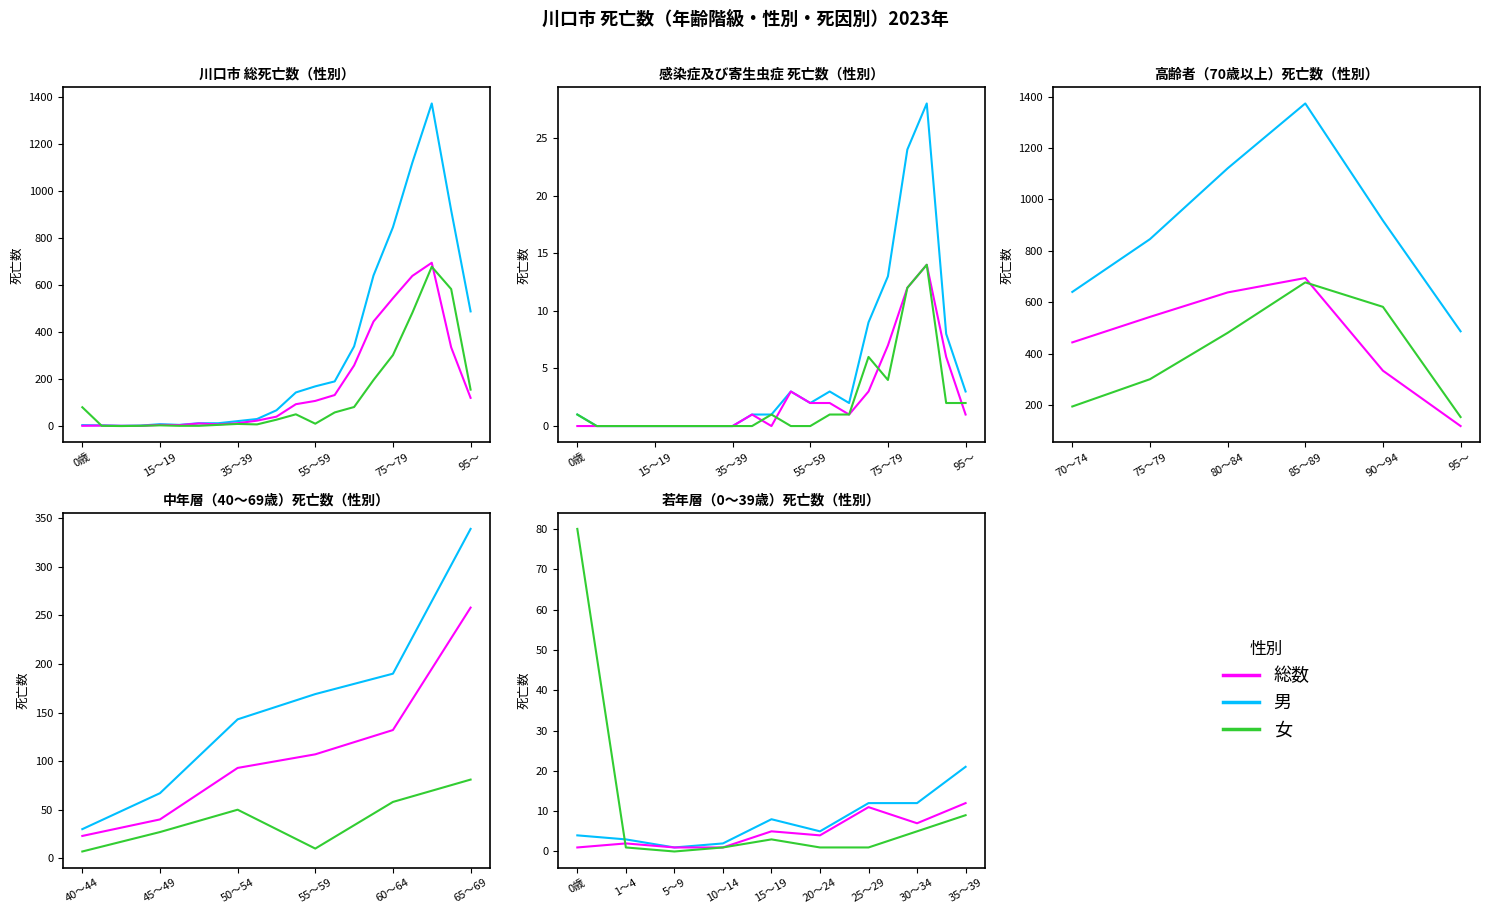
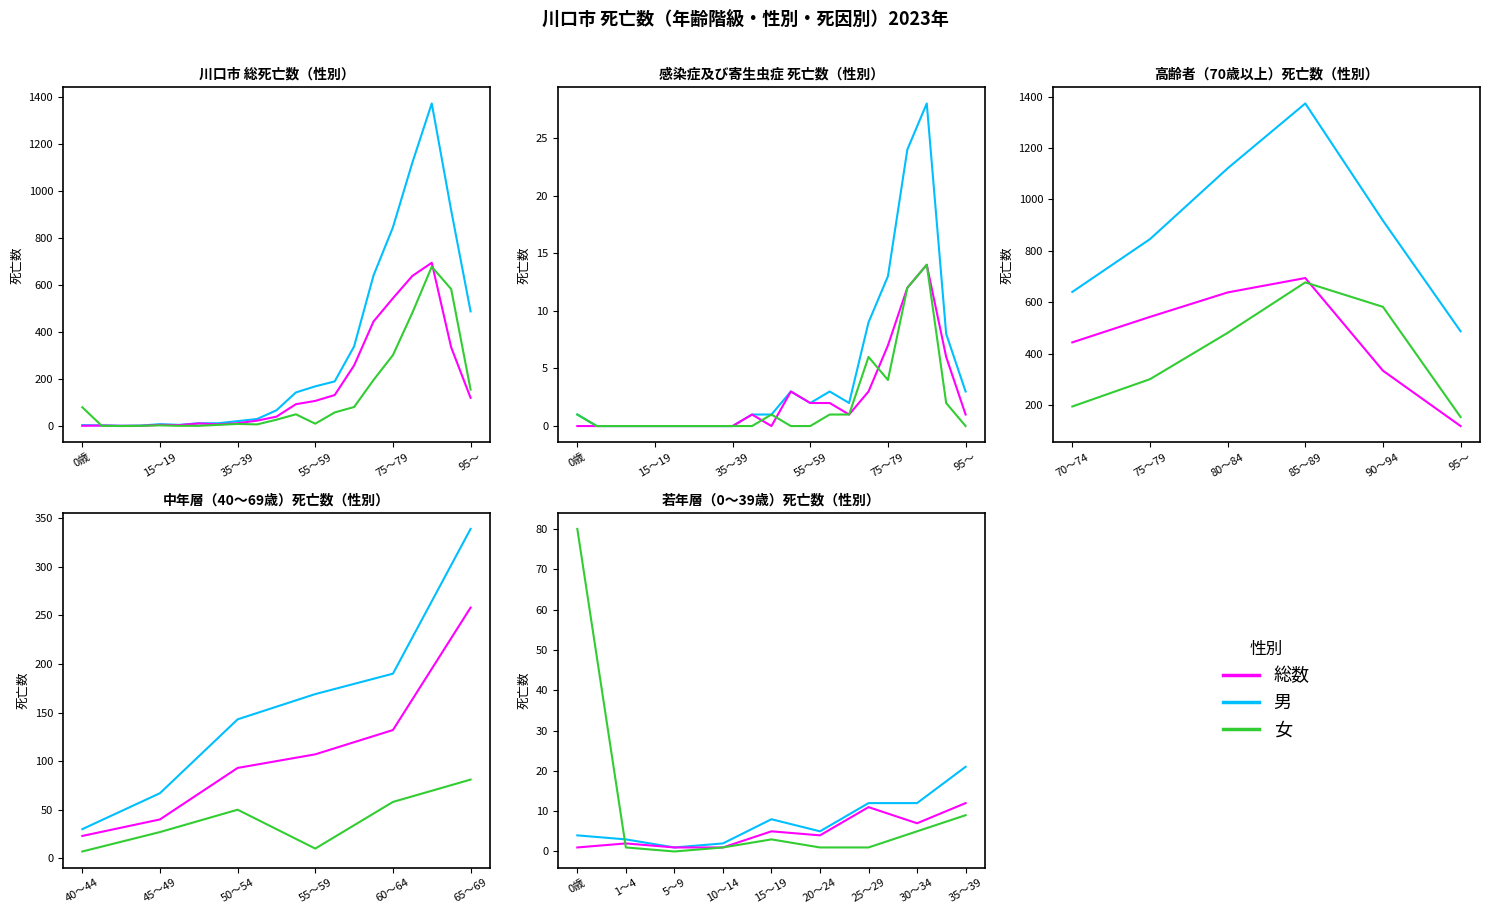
感染症及び寄生虫症 死亡数（性別）, 女, 95～: 2 -> 0
